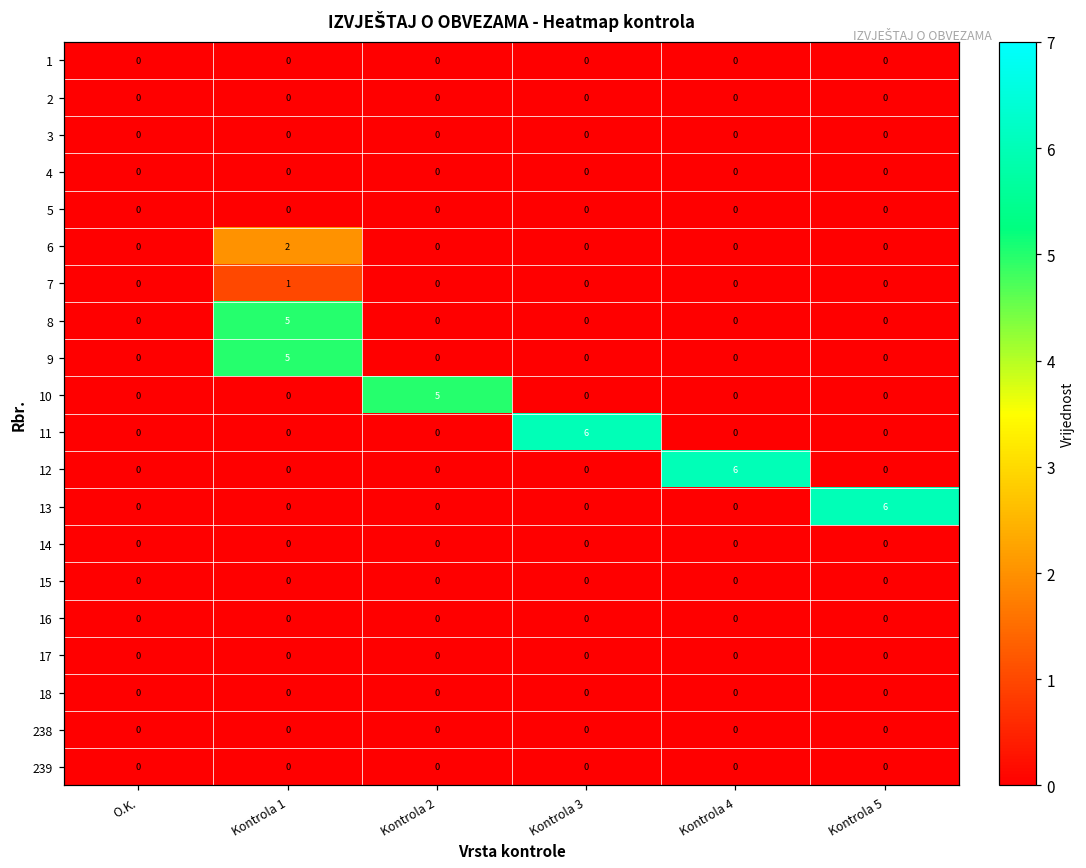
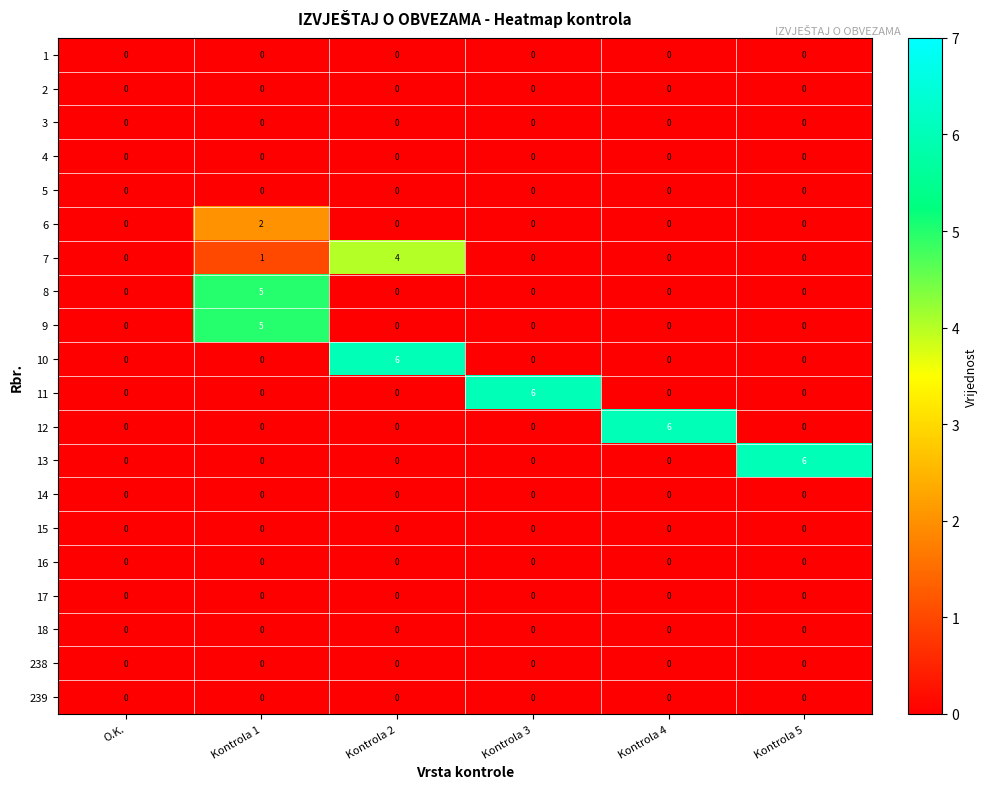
7, Kontrola 2: 0 -> 4
10, Kontrola 2: 5 -> 6
